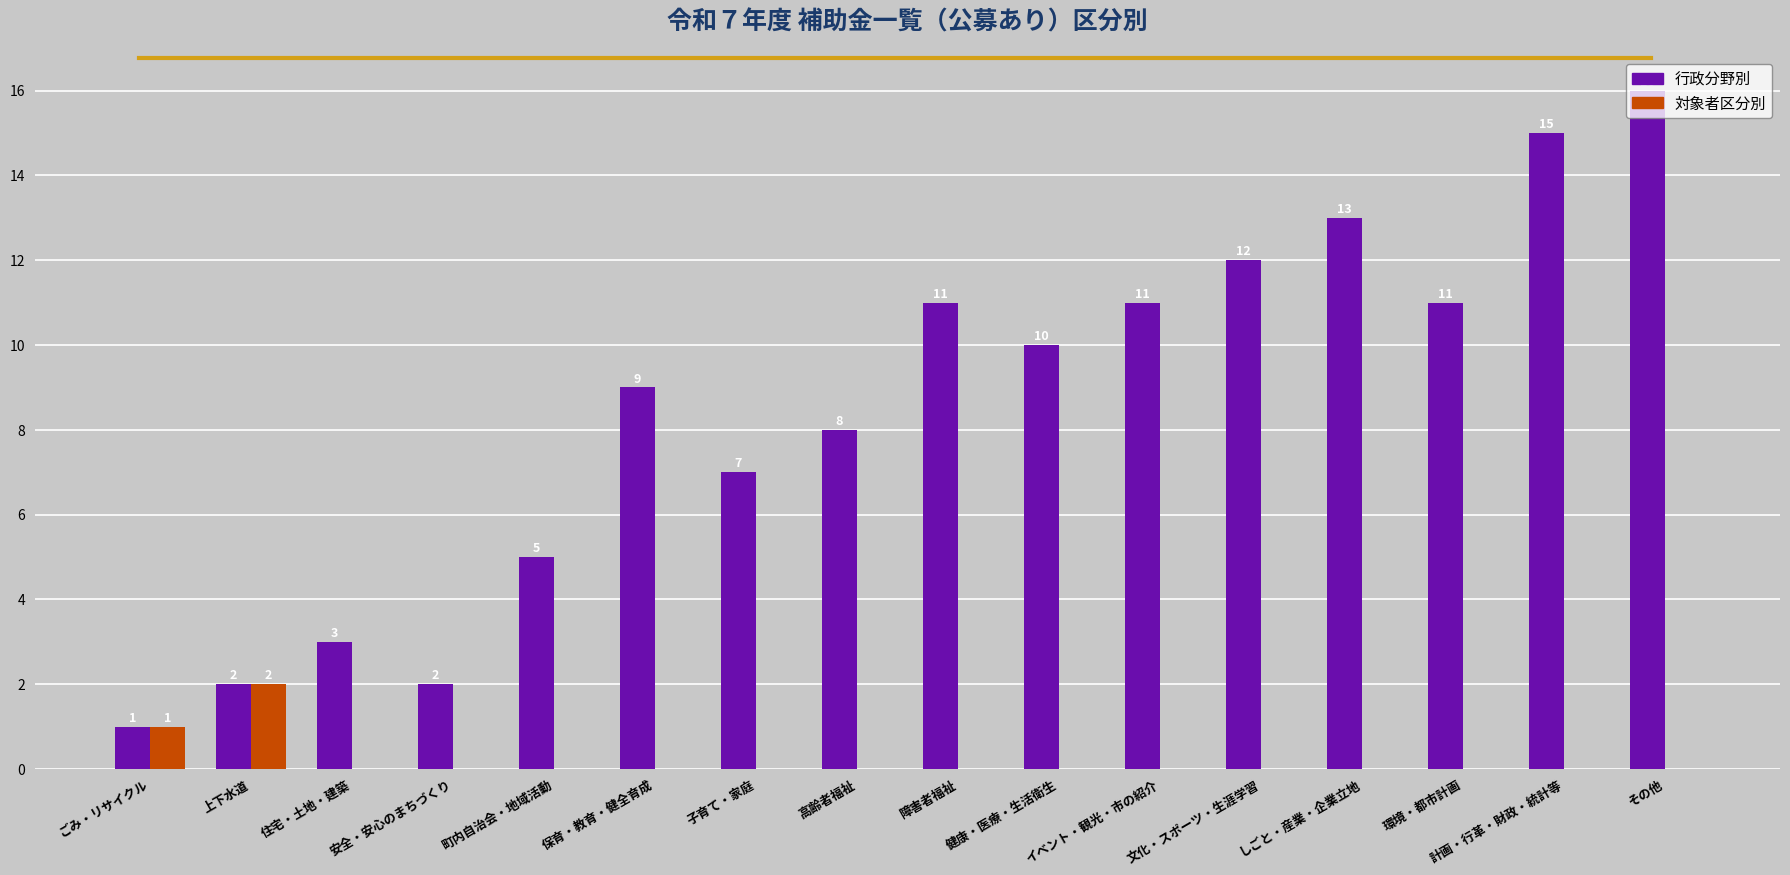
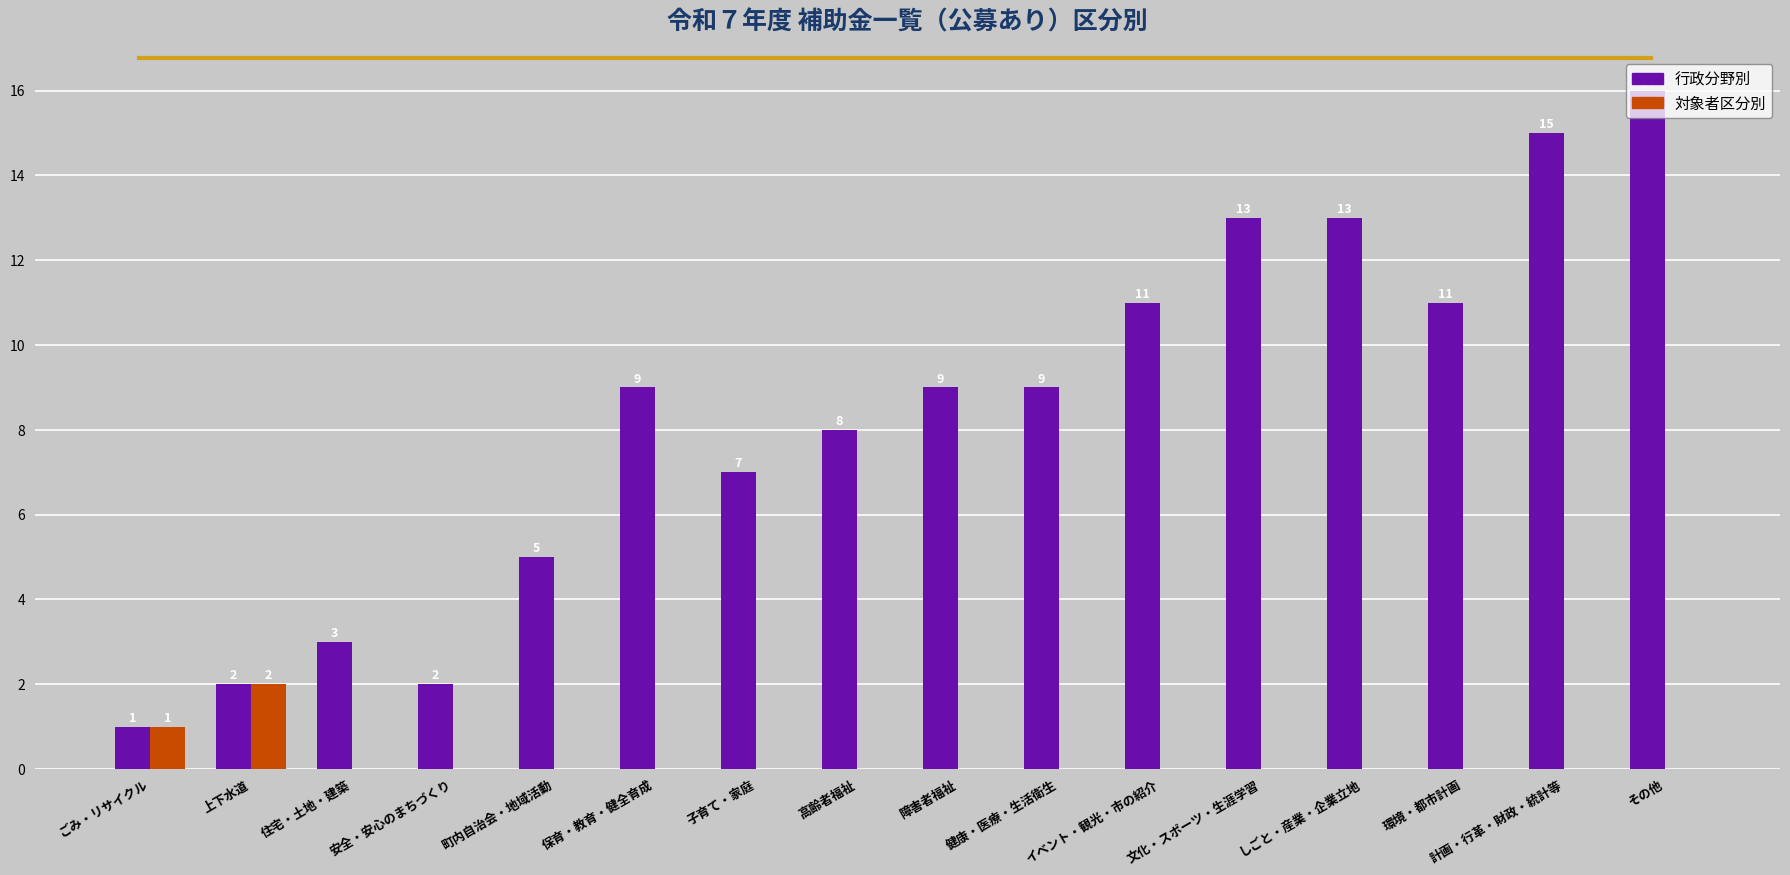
行政分野別, 障害者福祉: 11 -> 9
行政分野別, 健康・医療・生活衛生: 10 -> 9
行政分野別, 文化・スポーツ・生涯学習: 12 -> 13
